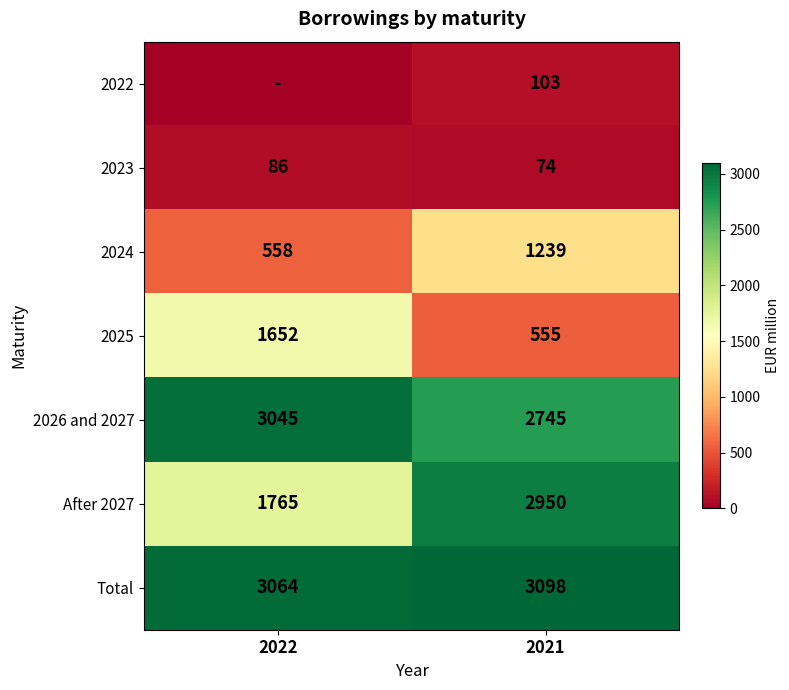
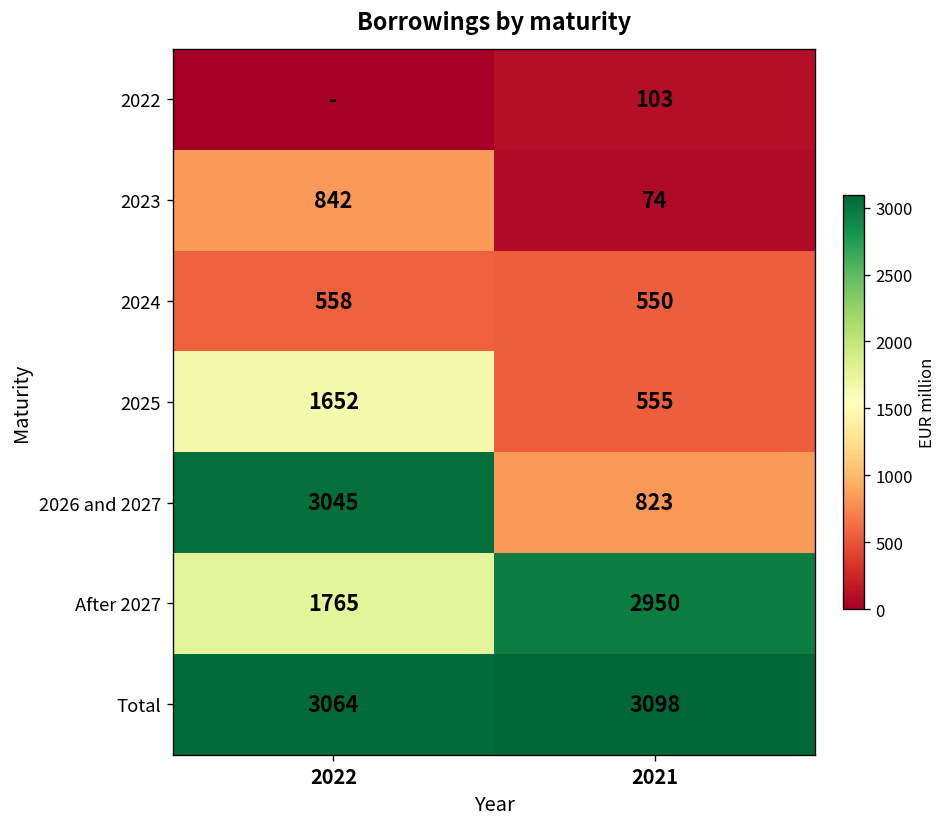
2023, 2022: 86 -> 842
2024, 2021: 1239 -> 550
2026 and 2027, 2021: 2745 -> 823
